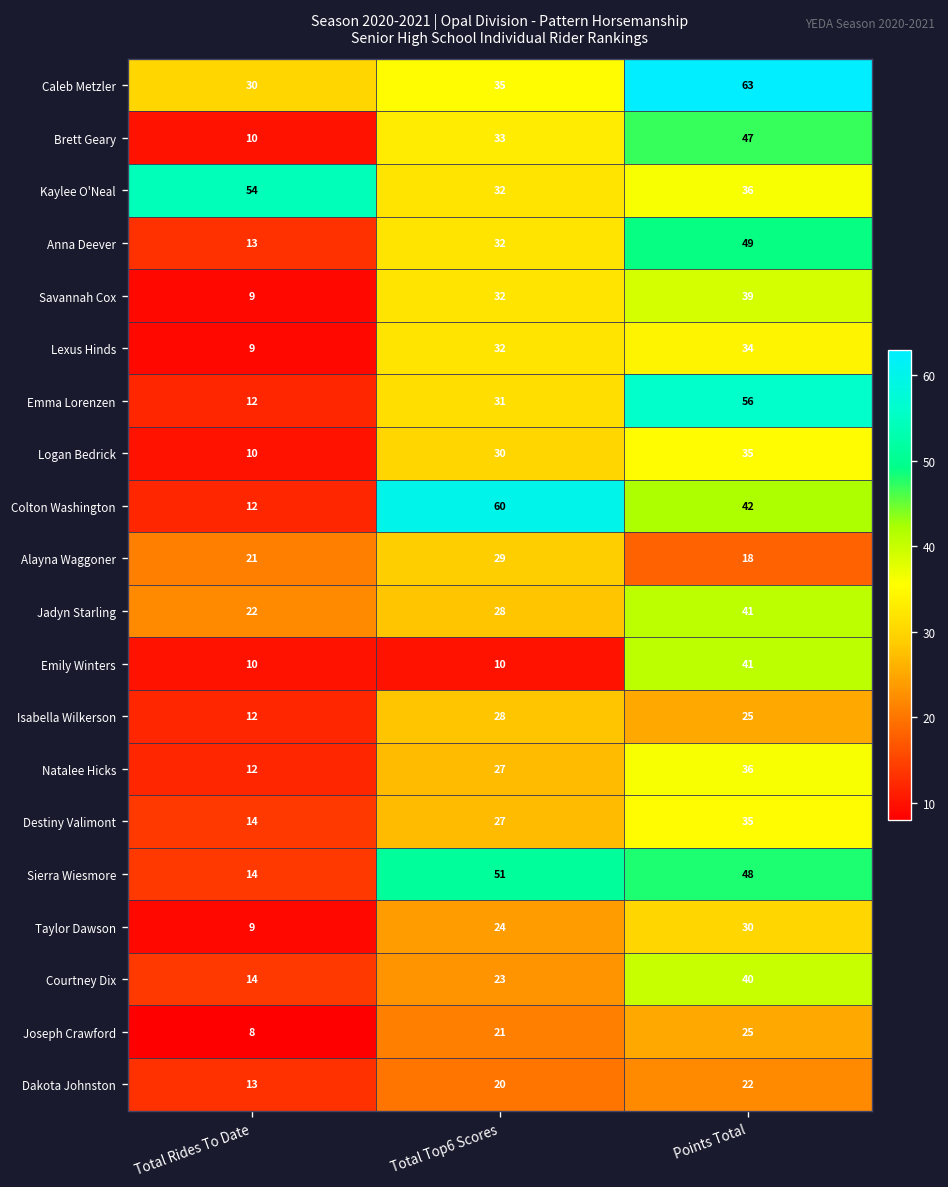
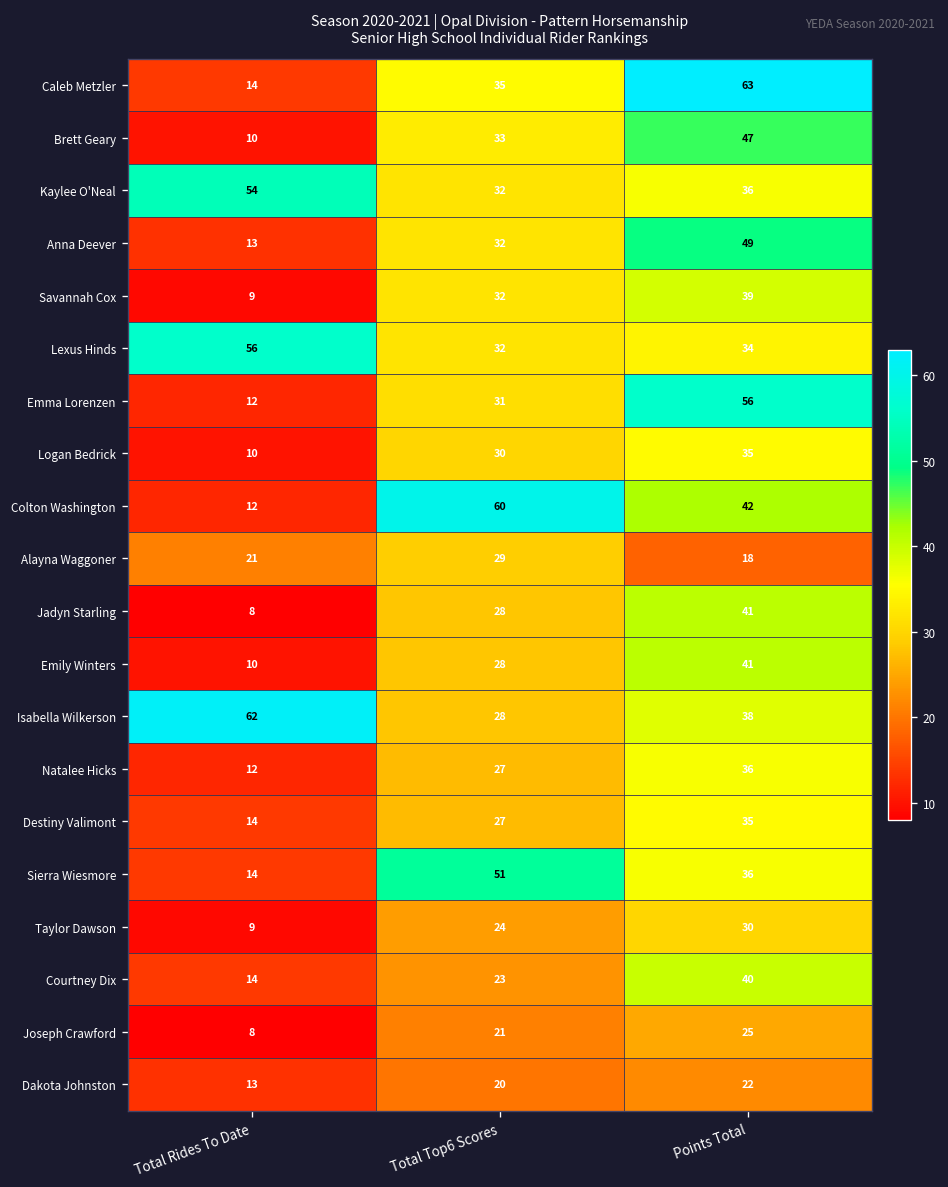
Caleb Metzler, Total Rides To Date: 30 -> 14
Lexus Hinds, Total Rides To Date: 9 -> 56
Jadyn Starling, Total Rides To Date: 22 -> 8
Emily Winters, Total Top6 Scores: 10 -> 28
Isabella Wilkerson, Total Rides To Date: 12 -> 62
Isabella Wilkerson, Points Total: 25 -> 38
Sierra Wiesmore, Points Total: 48 -> 36
